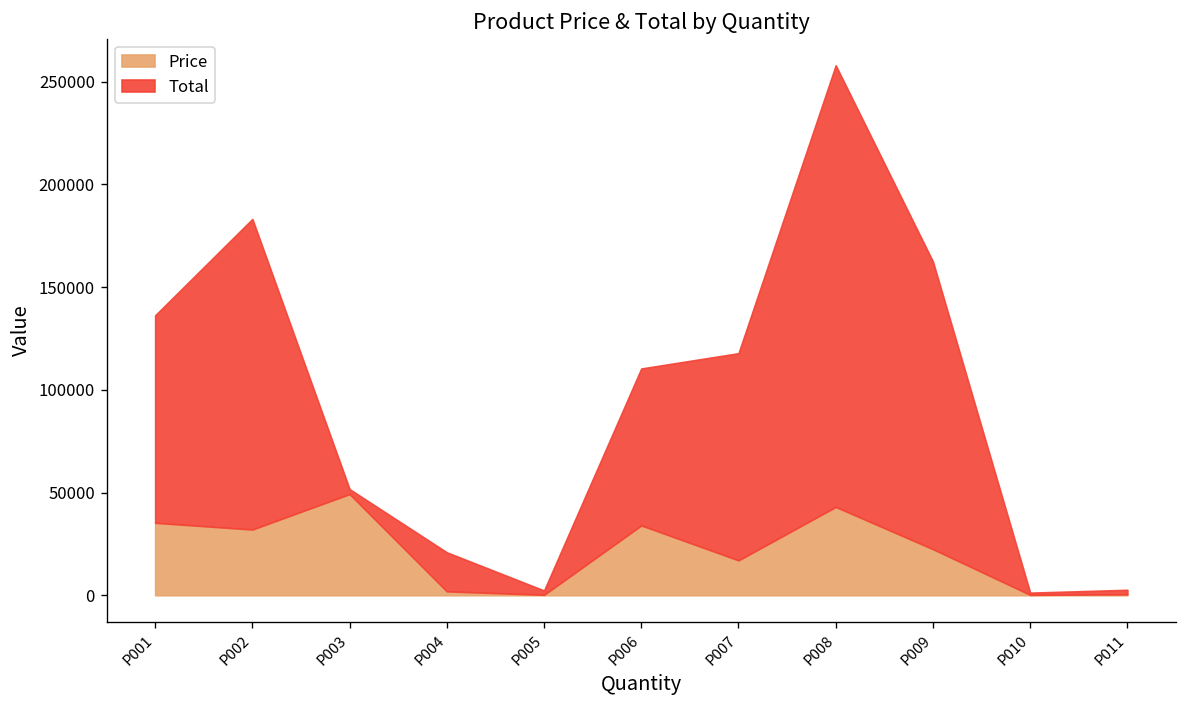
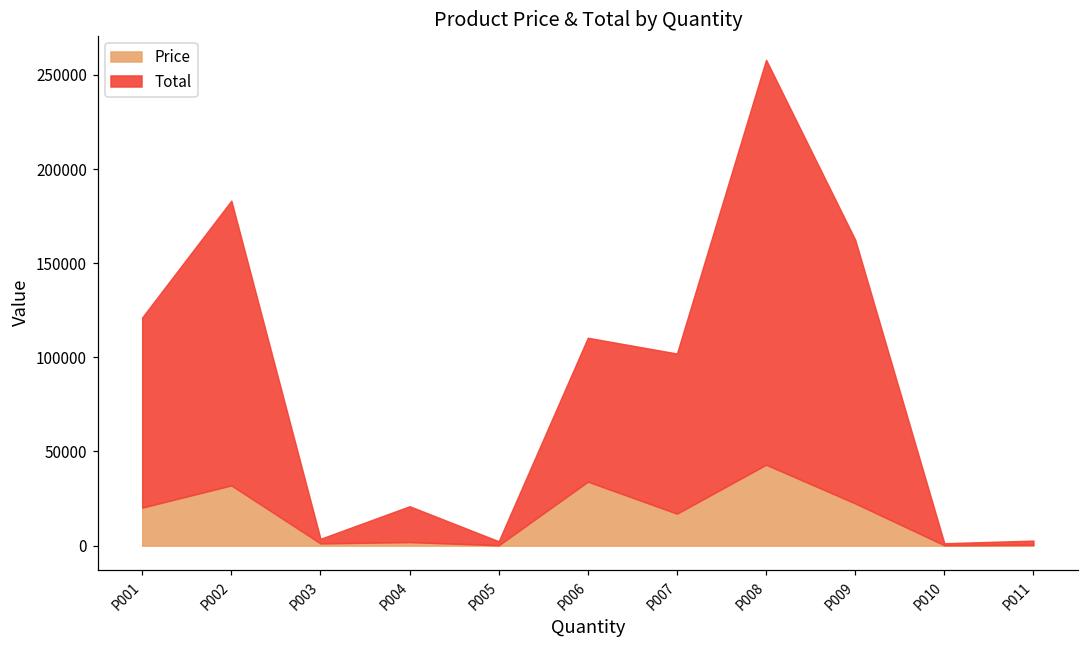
Price, P001: 35000 -> 20000
Price, P003: 49000 -> 1000
Total, P007: 101000 -> 85000
